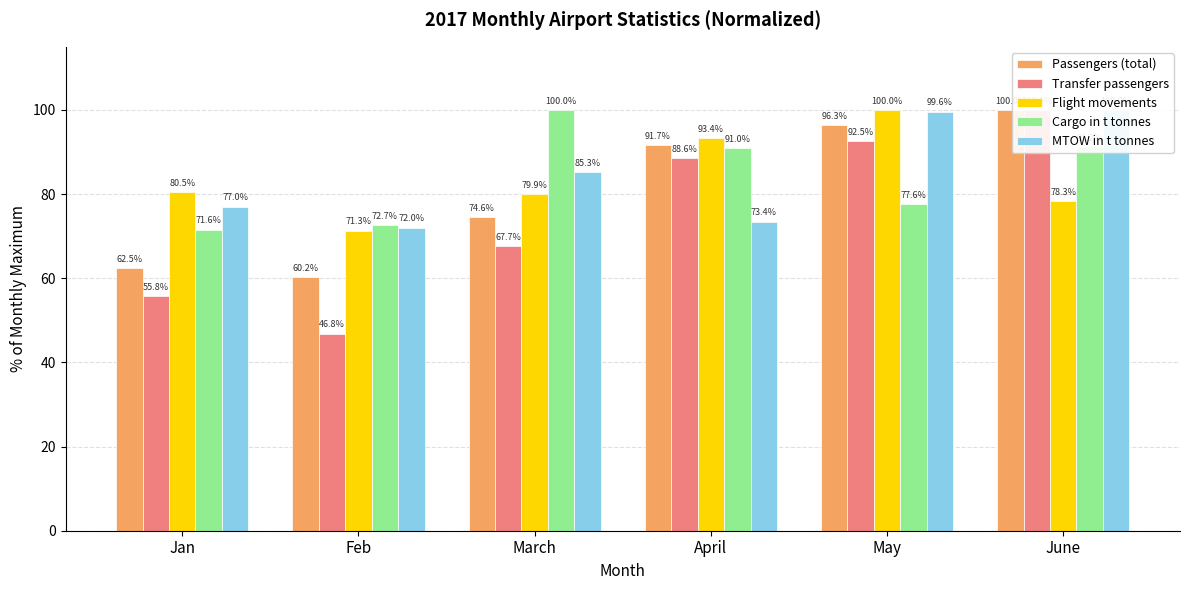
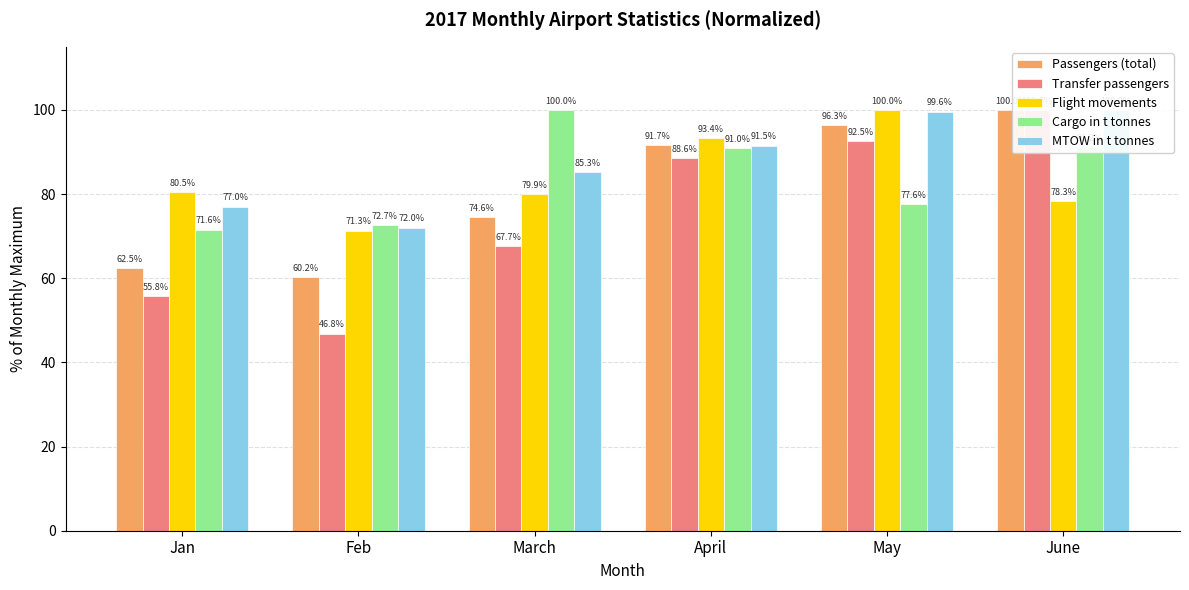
MTOW in t tonnes, April: 73.4% -> 91.5%
